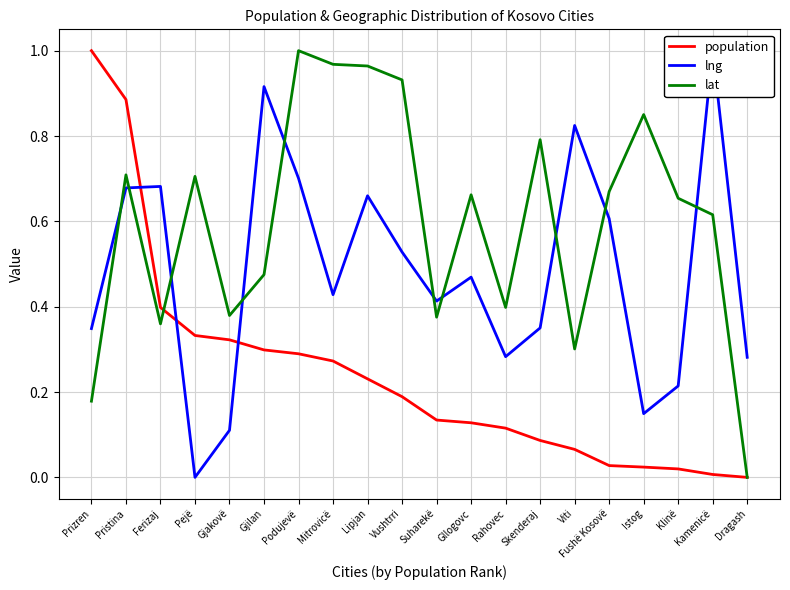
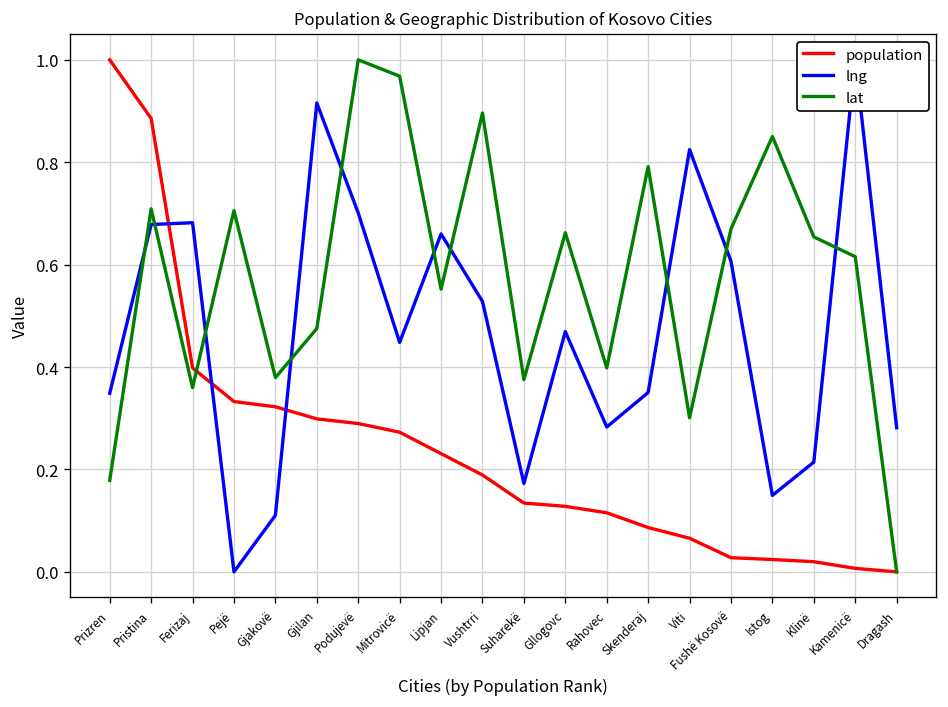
lng, Mitrovicë: 0.43 -> 0.45
lat, Lipjan: 0.96 -> 0.55
lat, Vushtrri: 0.93 -> 0.90
lng, Suharekë: 0.41 -> 0.17
